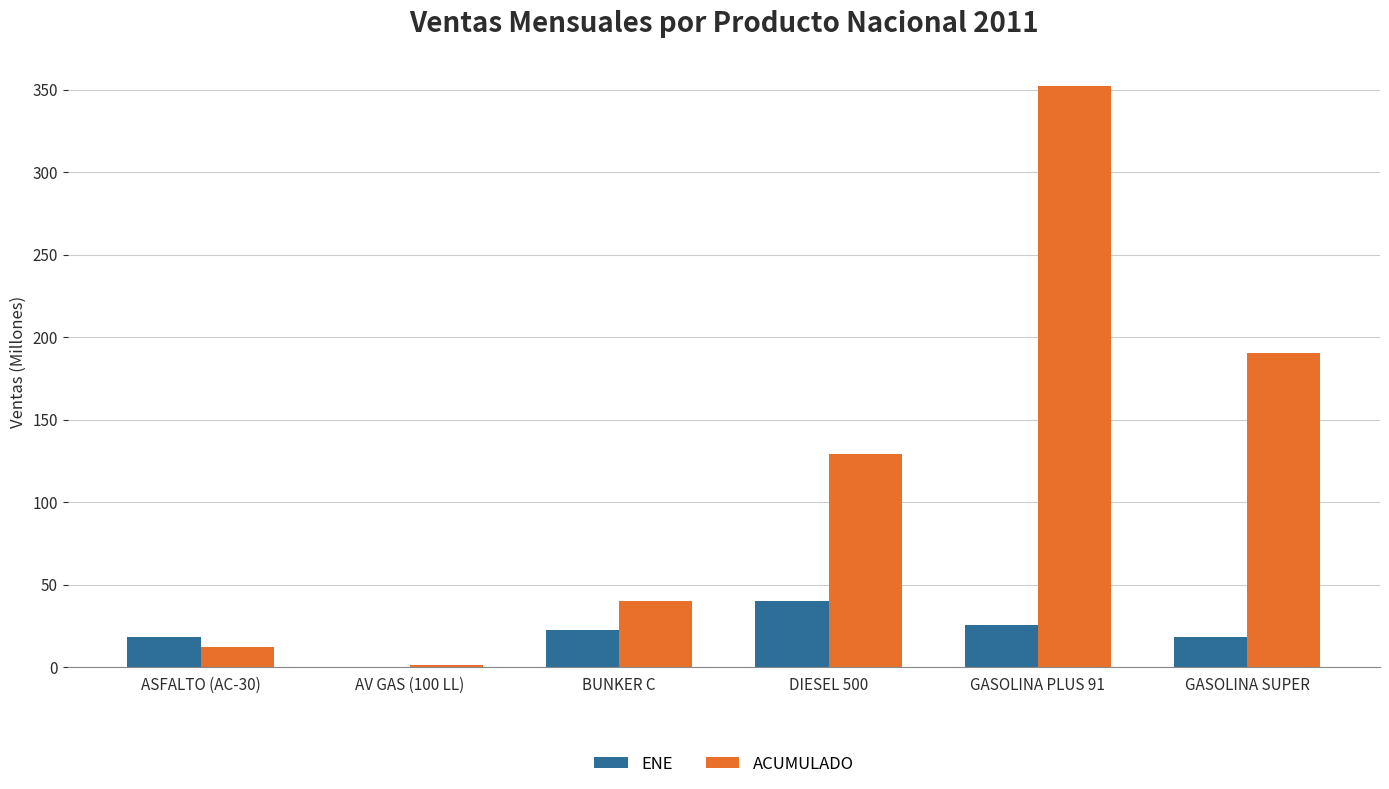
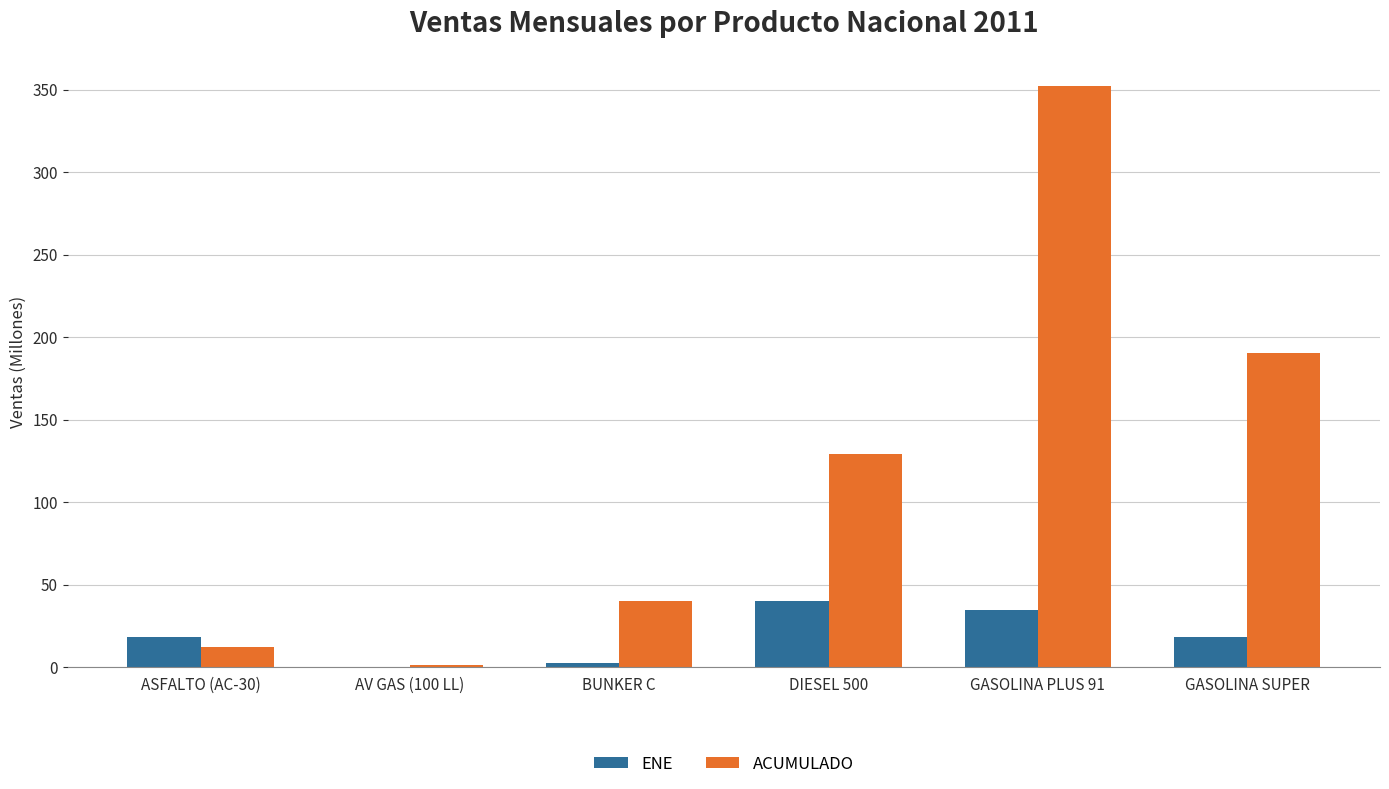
ENE, BUNKER C: 22 -> 3
ENE, GASOLINA PLUS 91: 25 -> 35
